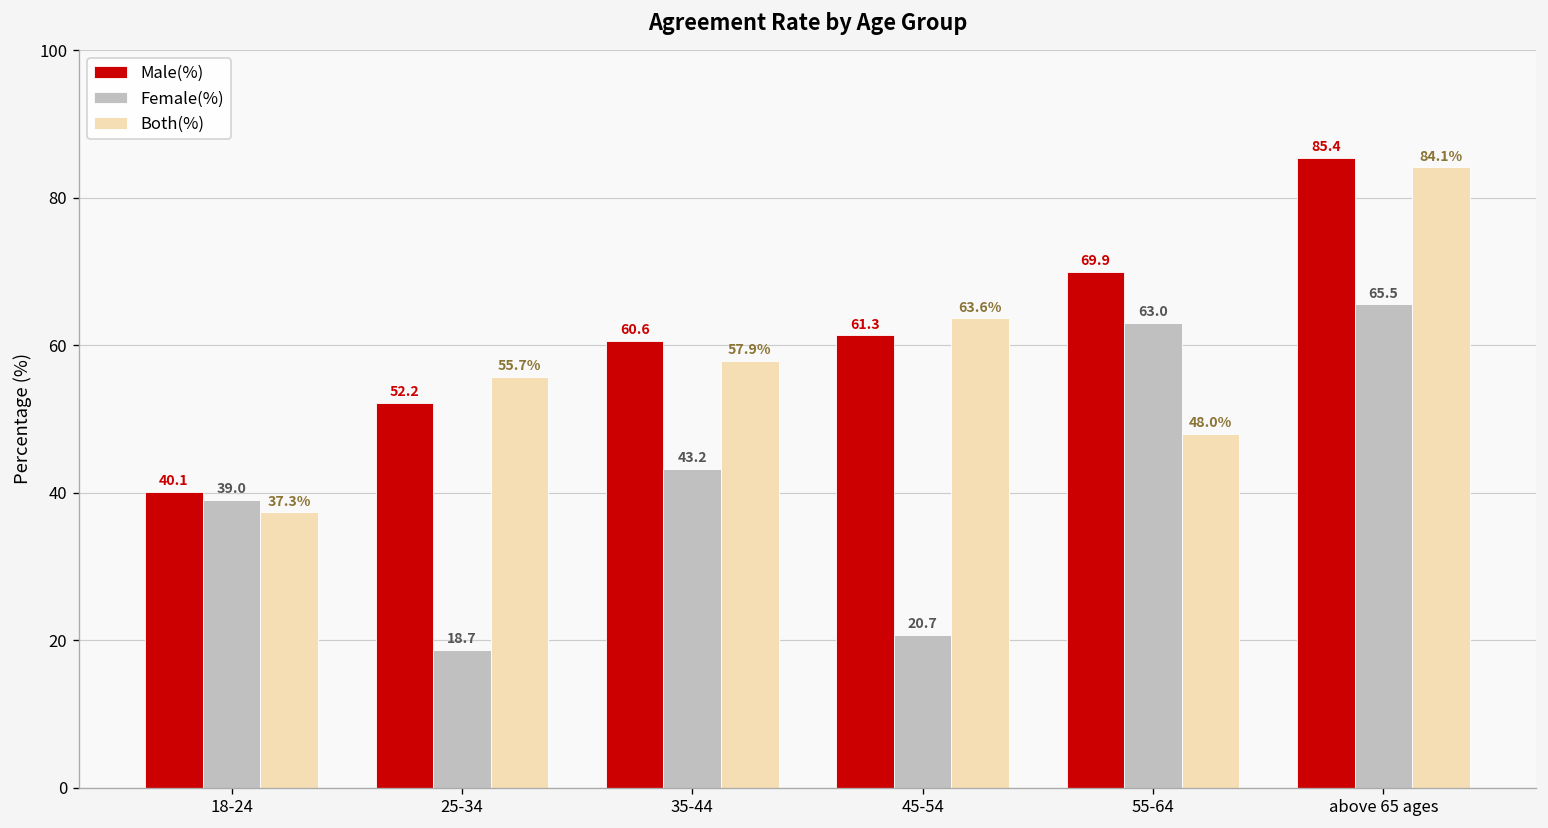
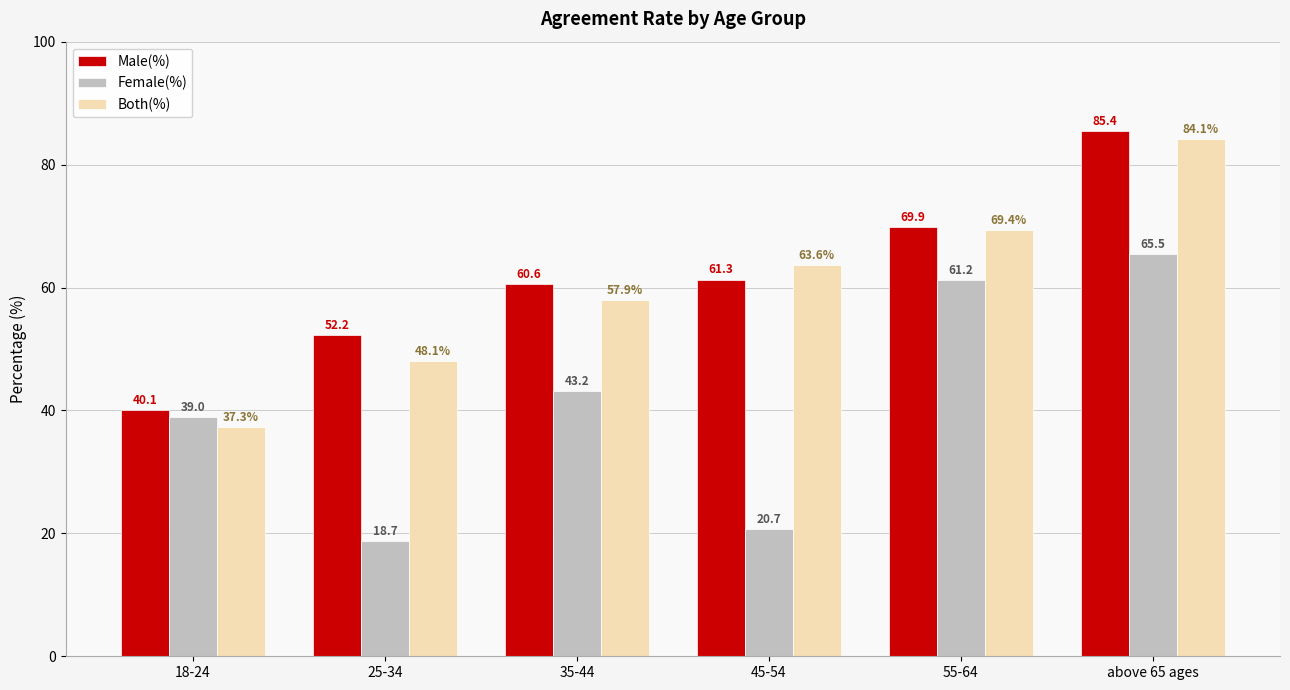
Both(%), 25-34: 55.7% -> 48.1%
Female(%), 55-64: 63.0 -> 61.2
Both(%), 55-64: 48.0% -> 69.4%
